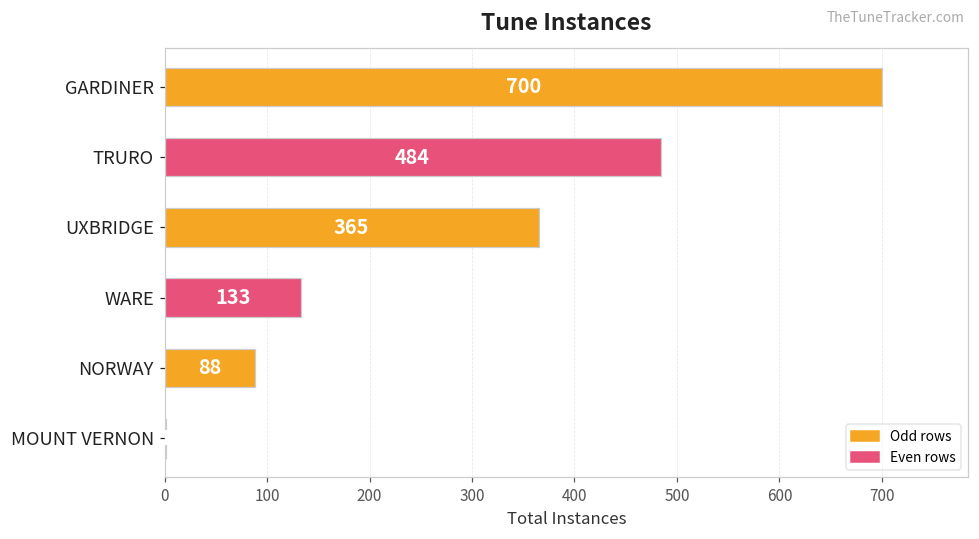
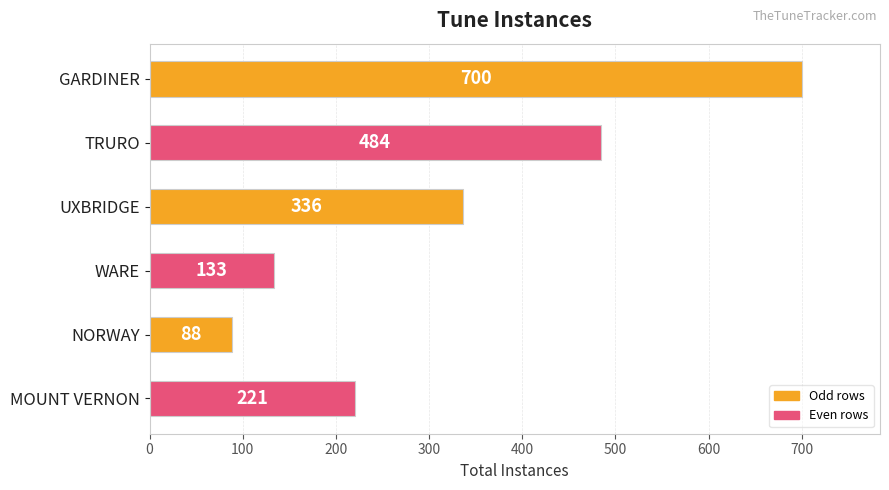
UXBRIDGE: 365 -> 336
MOUNT VERNON: 0 -> 220
